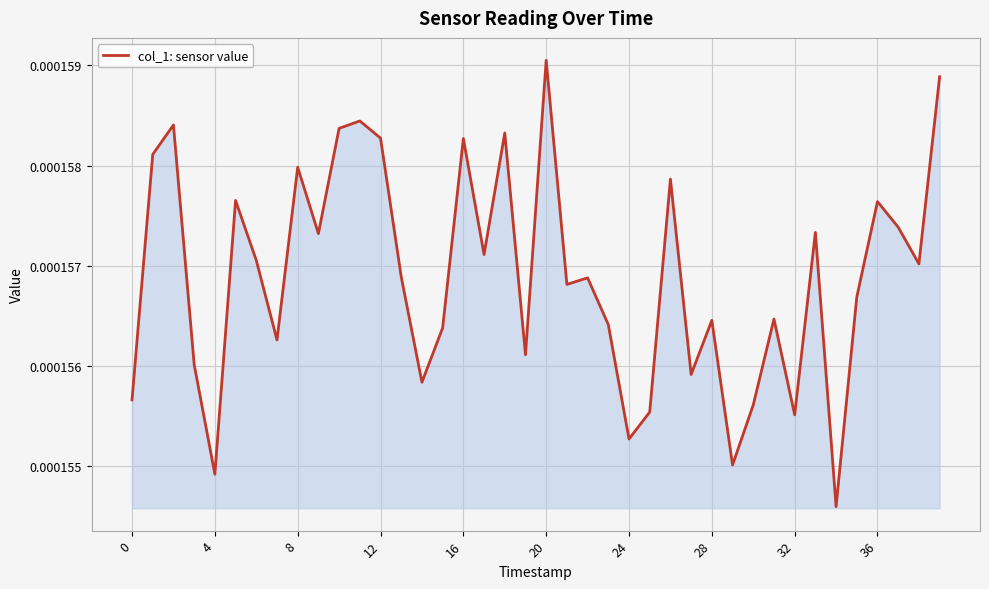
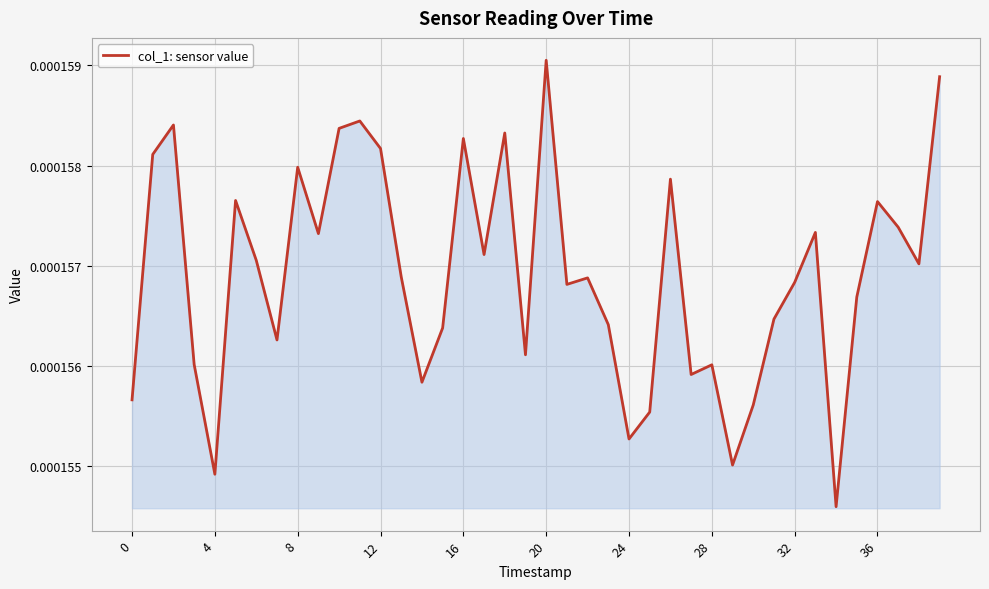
12: 0.00015827 -> 0.00015817
28: 0.00015645 -> 0.00015601
32: 0.00015551 -> 0.00015683
